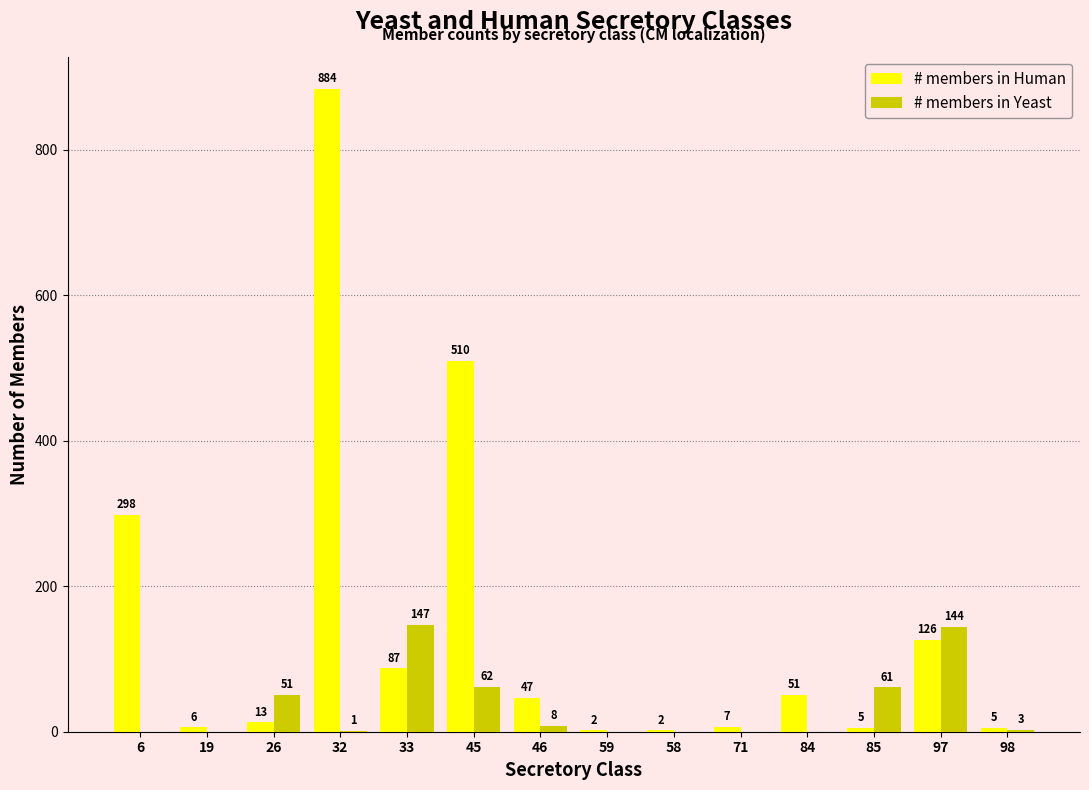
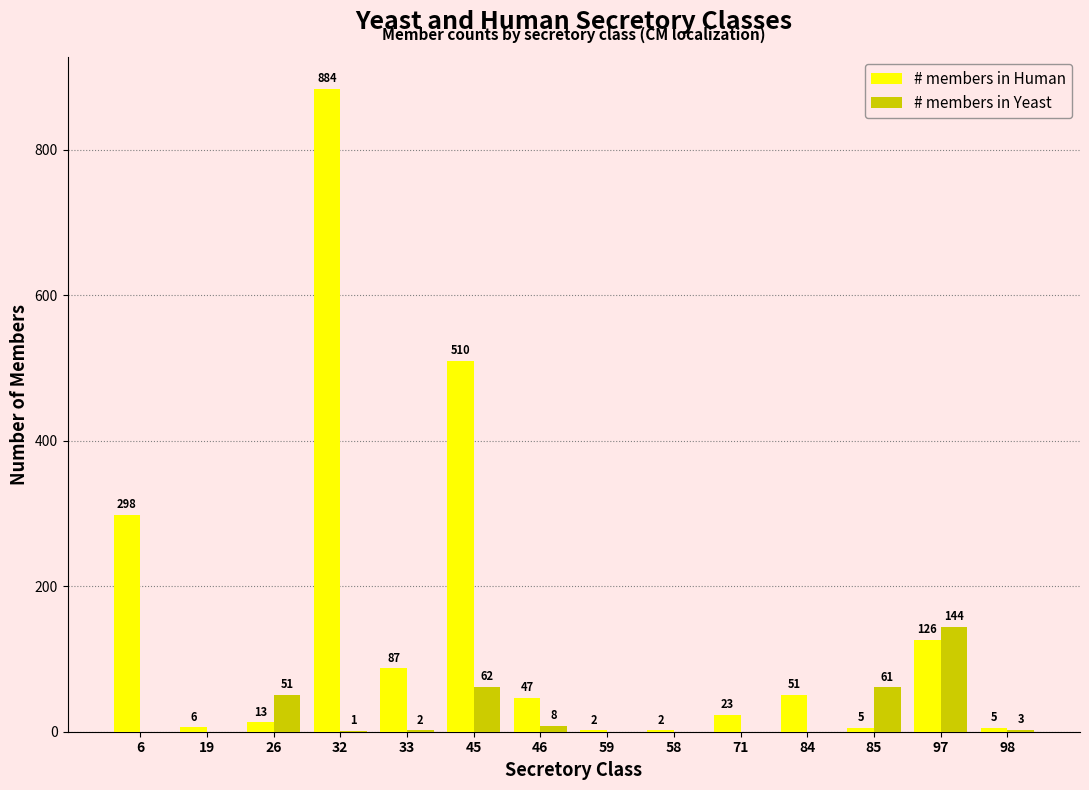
# members in Yeast, 33: 147 -> 2
# members in Human, 71: 7 -> 23
